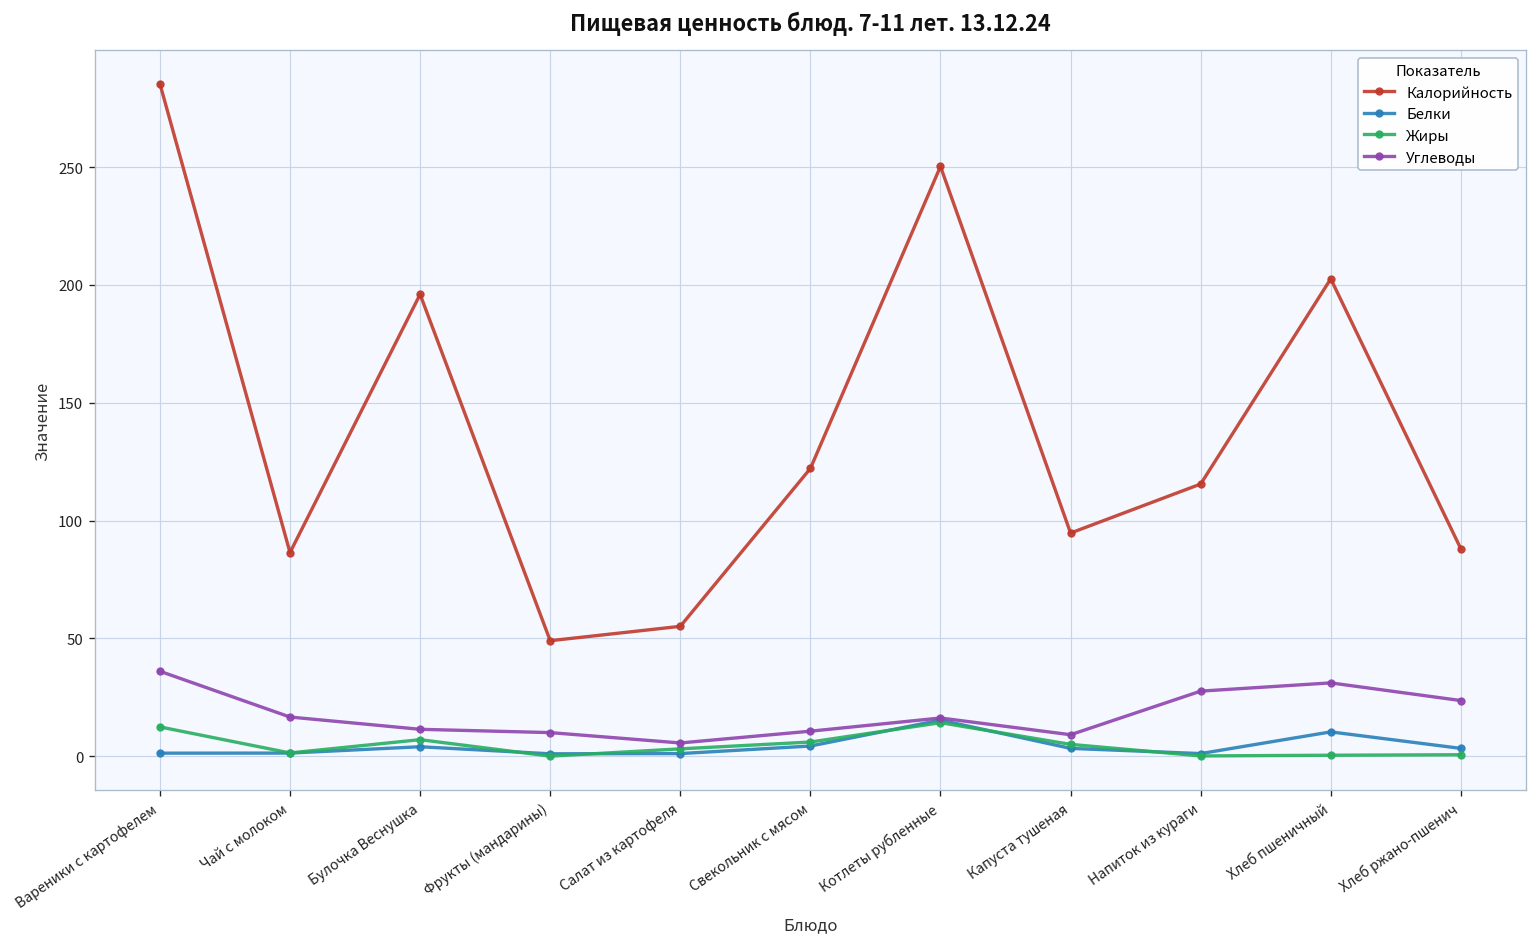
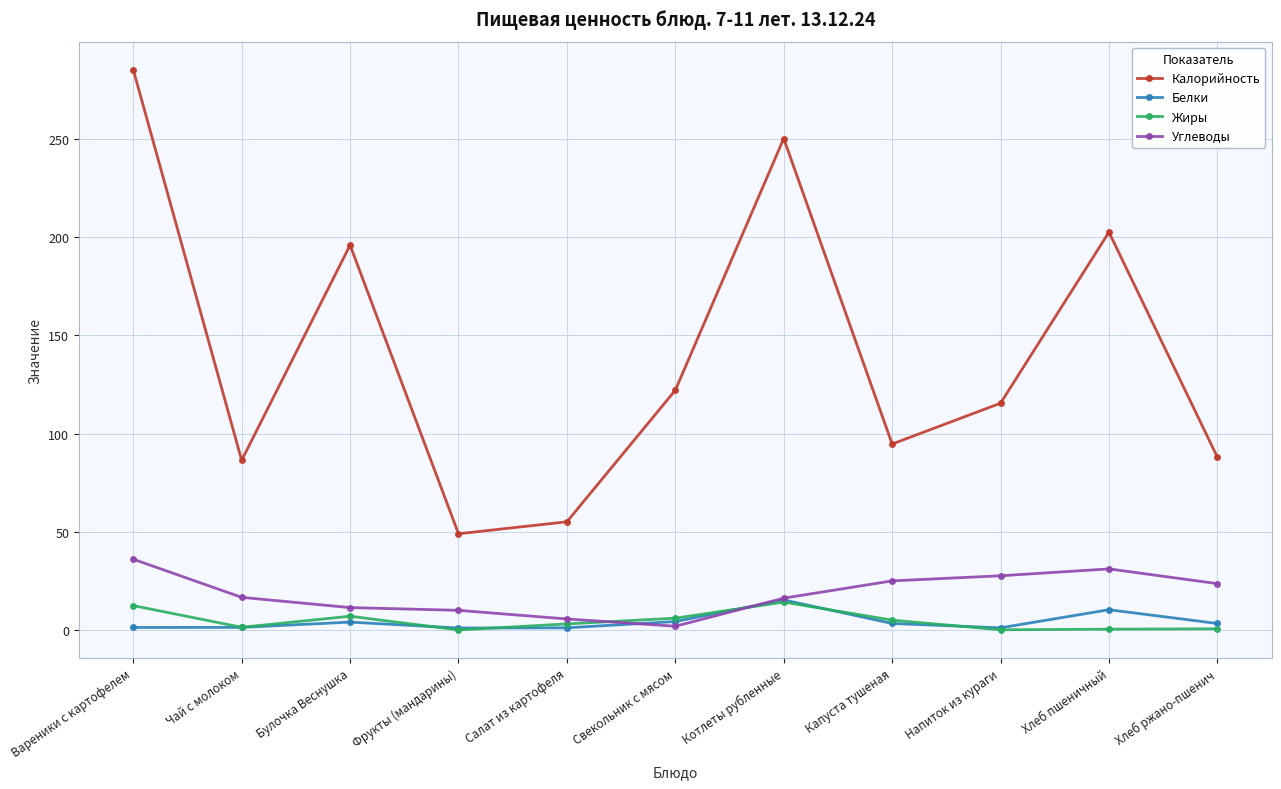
Углеводы, Свекольник с мясом: 11 -> 2
Углеводы, Капуста тушеная: 9 -> 25
